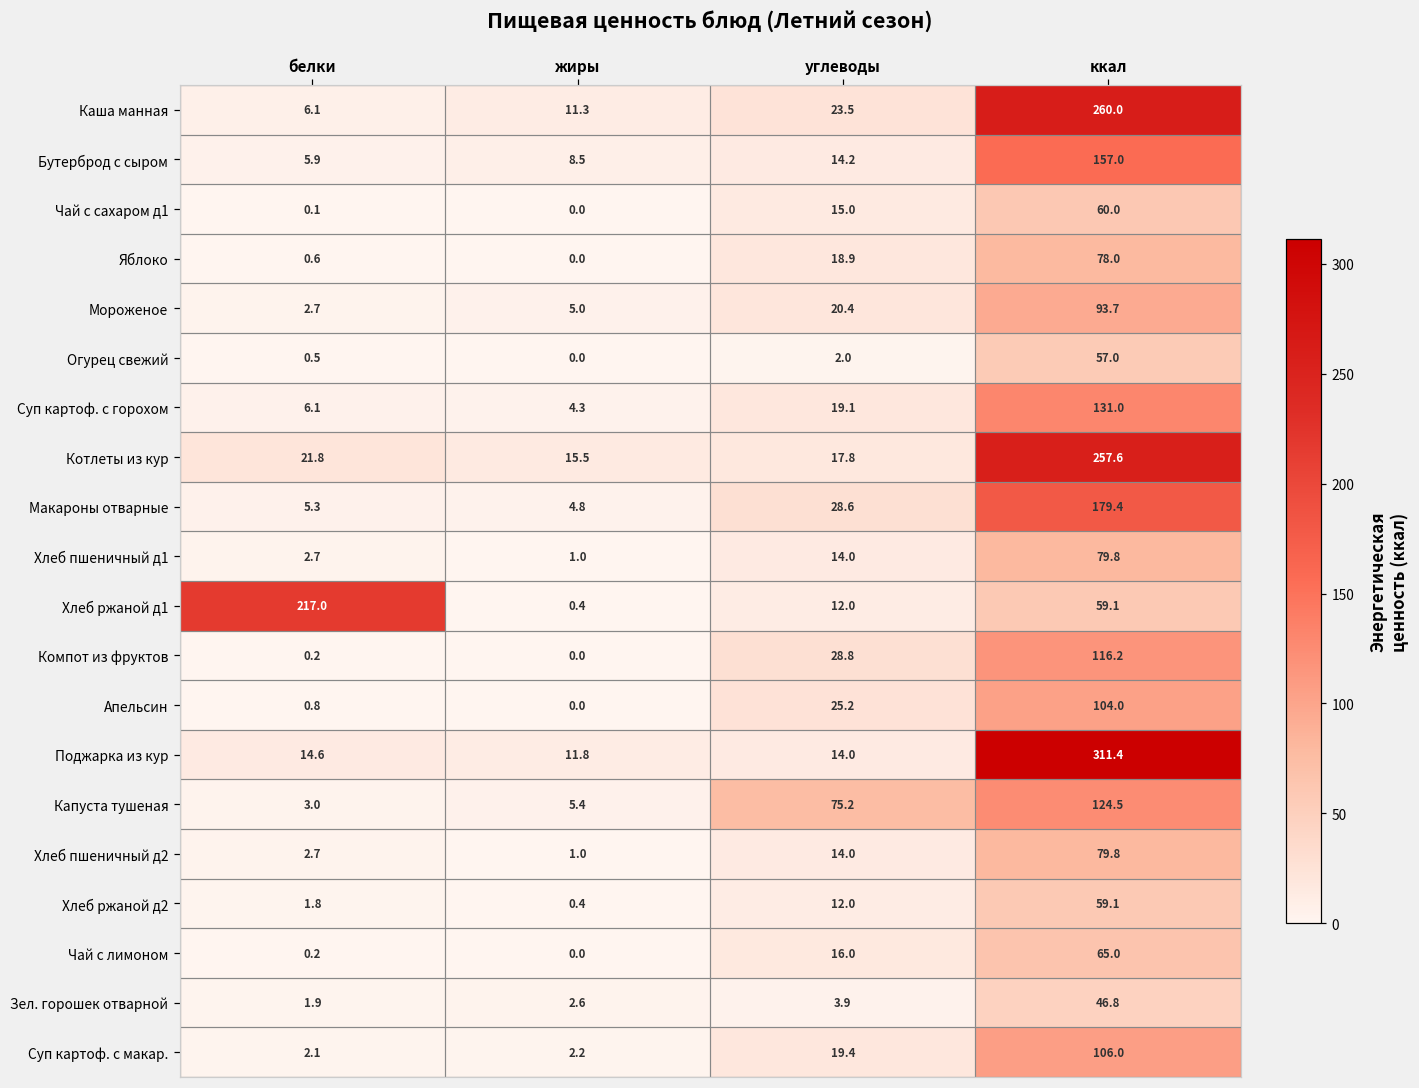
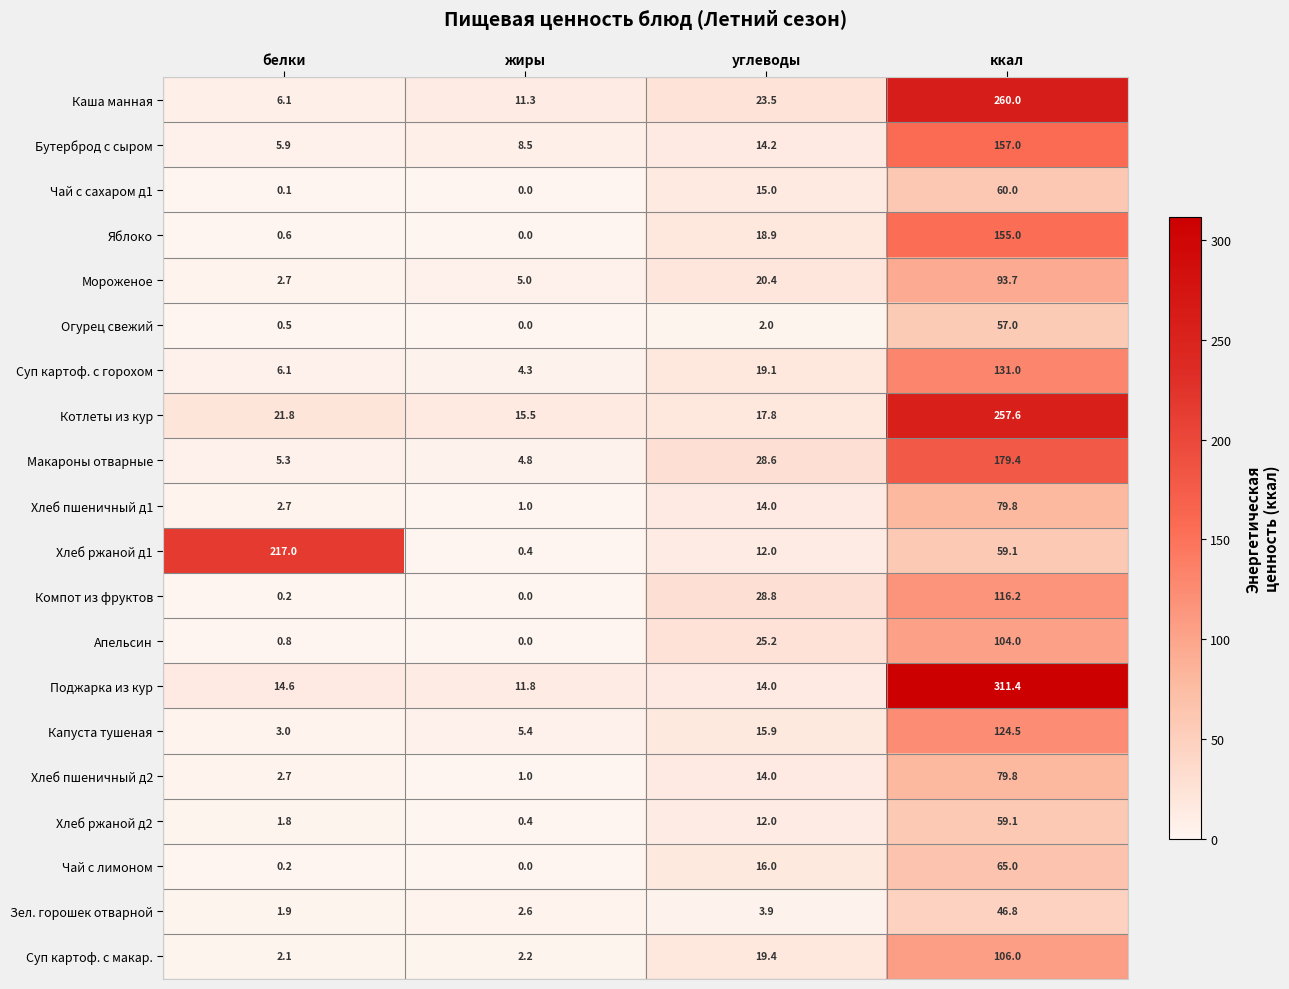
Яблоко, ккал: 78.0 -> 155.0
Капуста тушеная, углеводы: 75.2 -> 15.9
